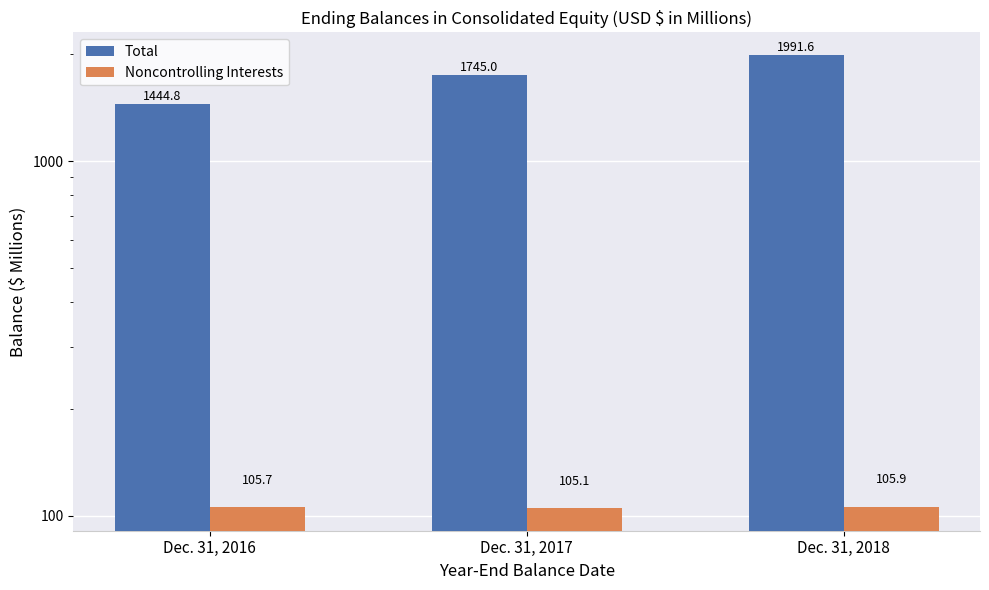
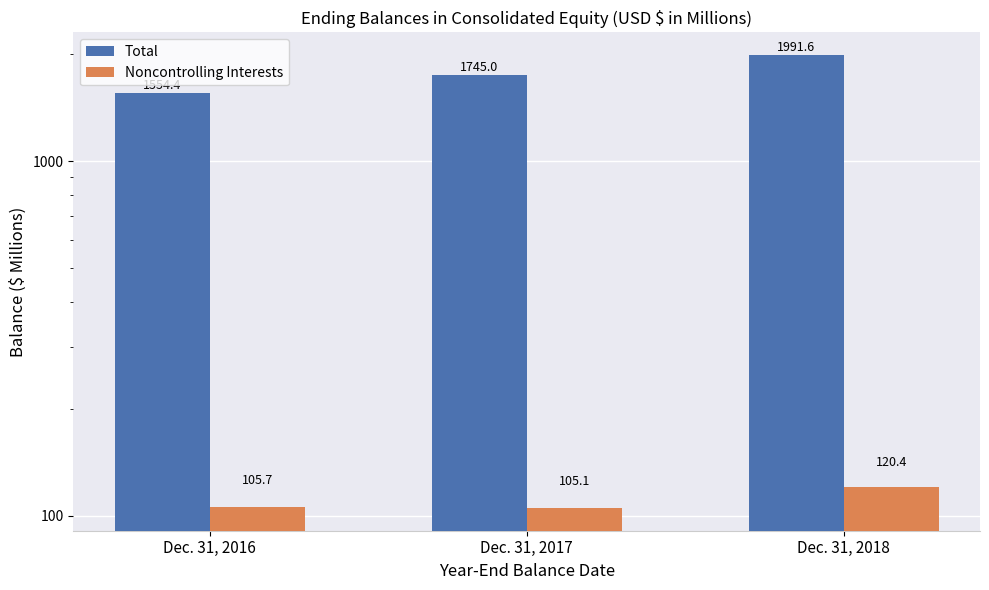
Total, Dec. 31, 2016: 1440 -> 1600
Noncontrolling Interests, Dec. 31, 2018: 105.9 -> 120.4
